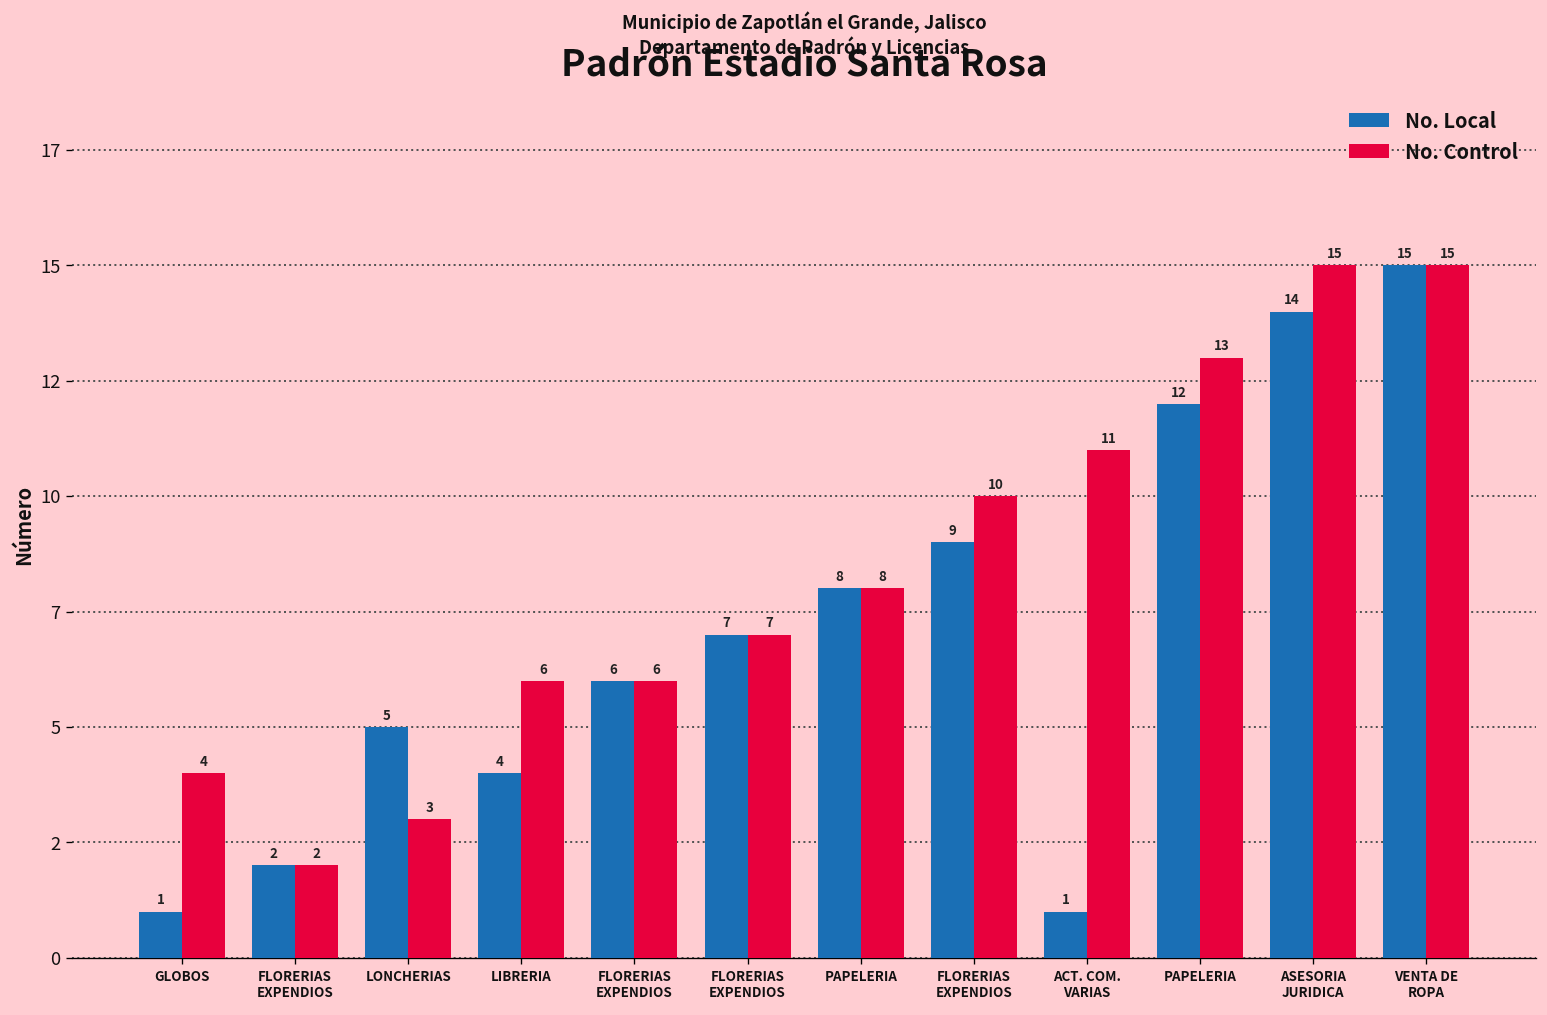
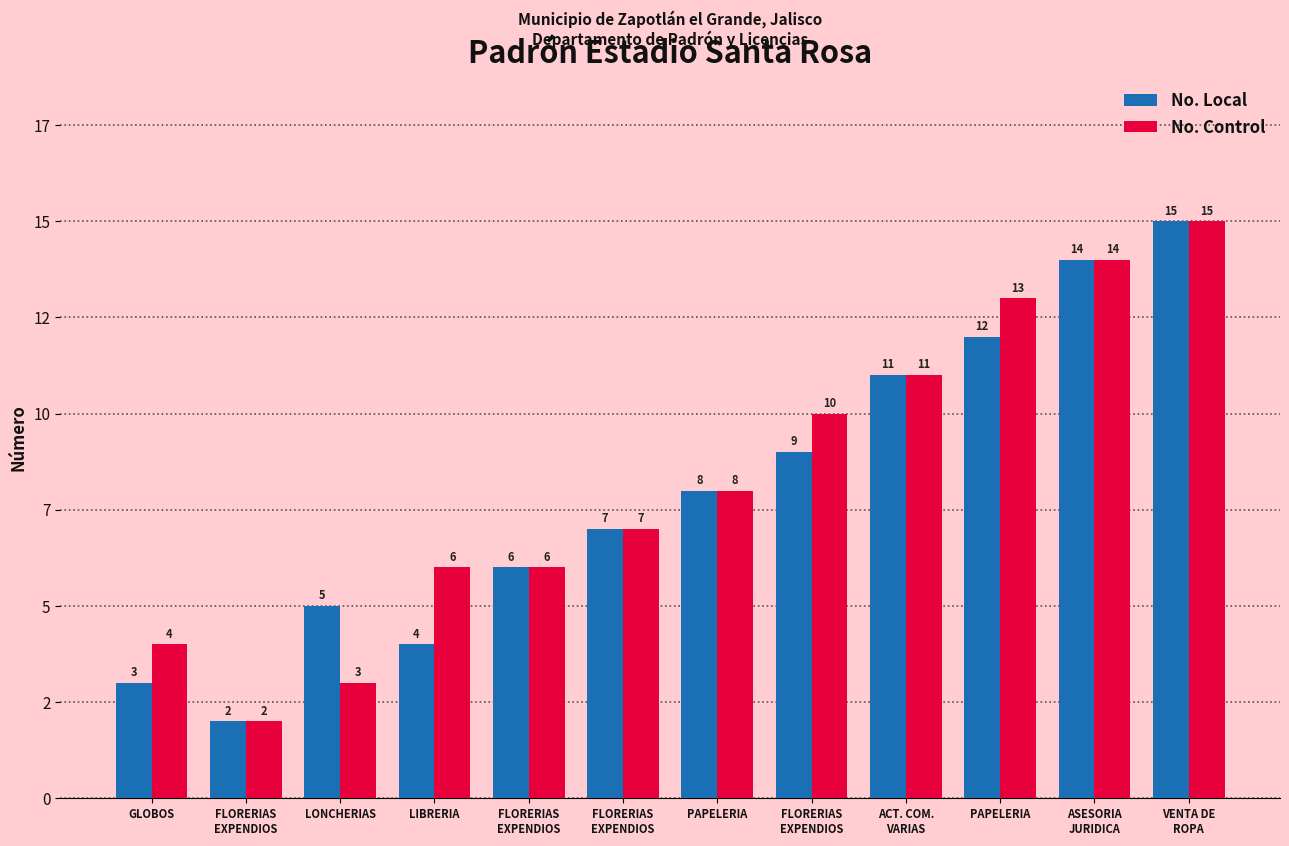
No. Local, GLOBOS: 1 -> 3
No. Local, ACT. COM. VARIAS: 1 -> 11
No. Control, ASESORIA JURIDICA: 15 -> 14
